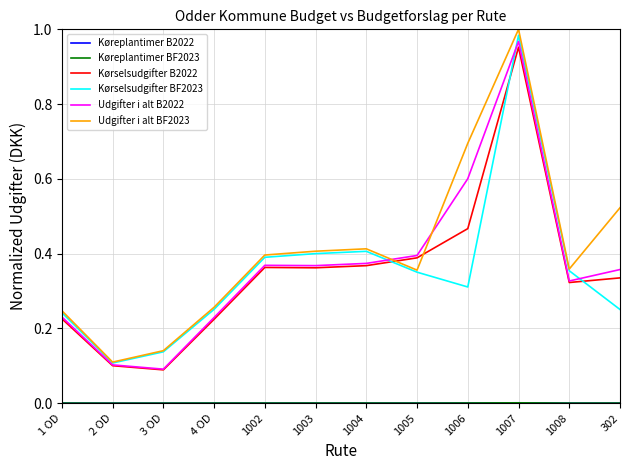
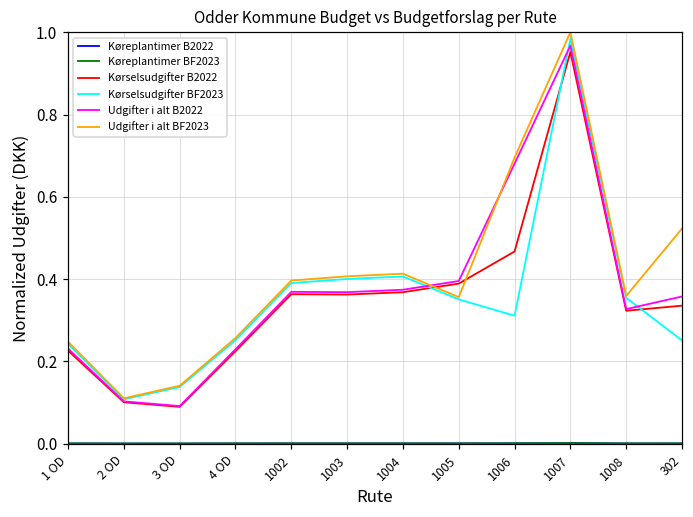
Udgifter i alt B2022, 1006: 0.60 -> 0.68
